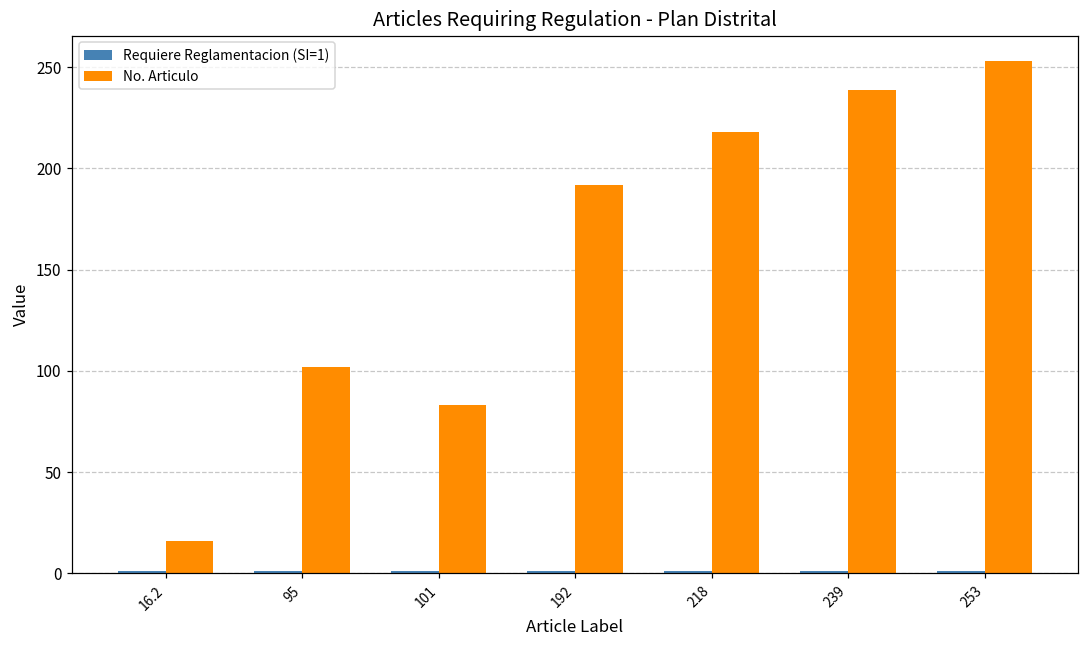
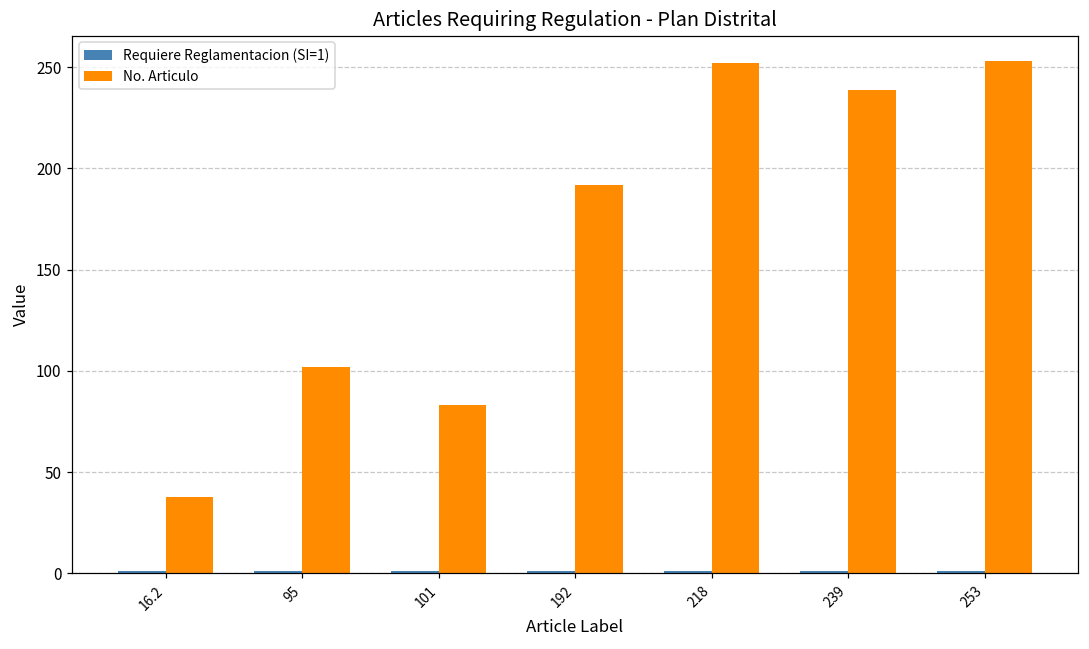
No. Articulo, 16.2: 16 -> 38
No. Articulo, 218: 218 -> 252
